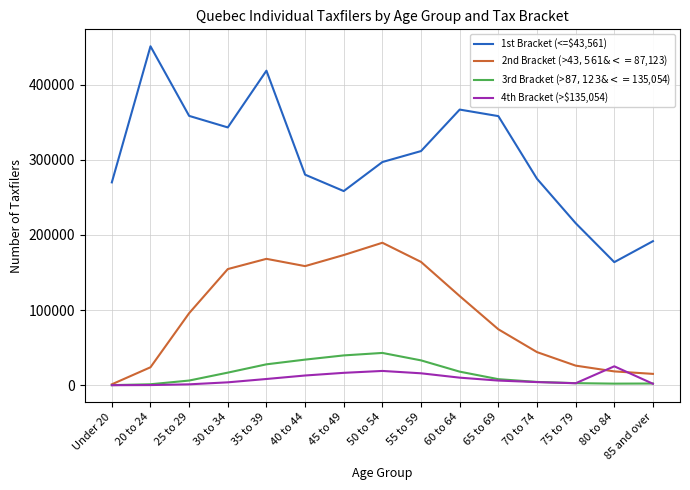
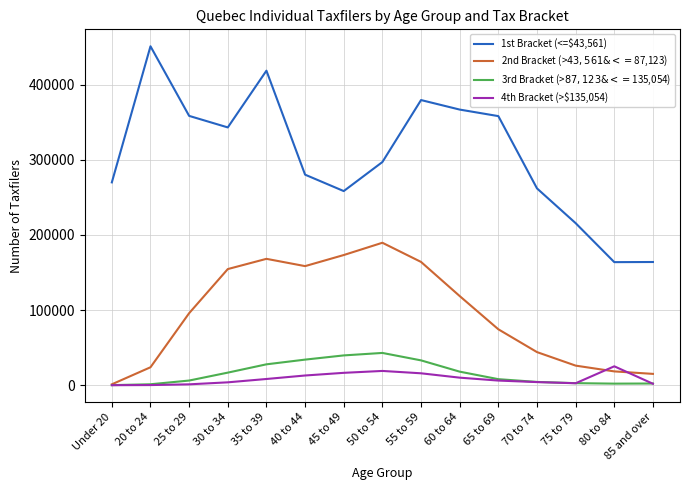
1st Bracket (<=$43,561), 55 to 59: 310000 -> 380000
1st Bracket (<=$43,561), 70 to 74: 270000 -> 260000
1st Bracket (<=$43,561), 85 and over: 190000 -> 160000
